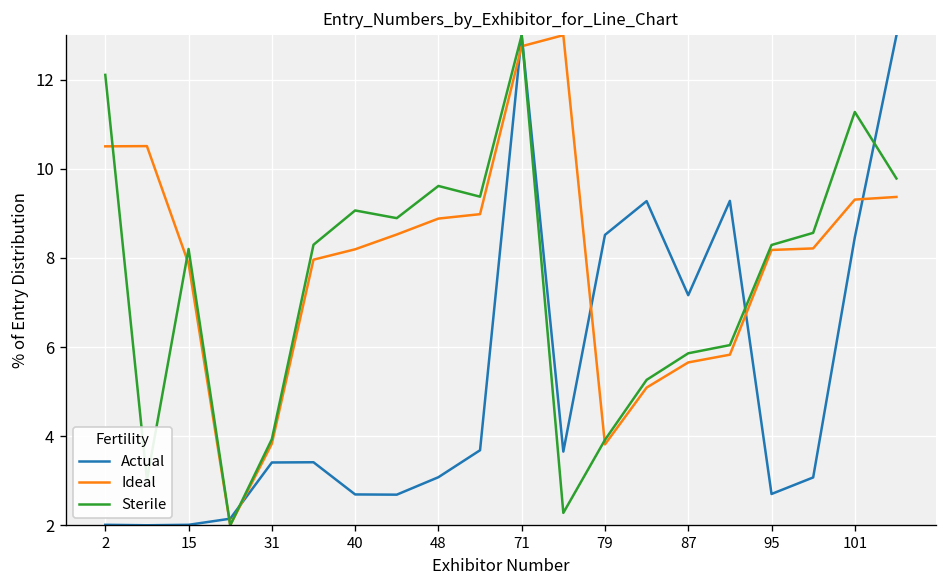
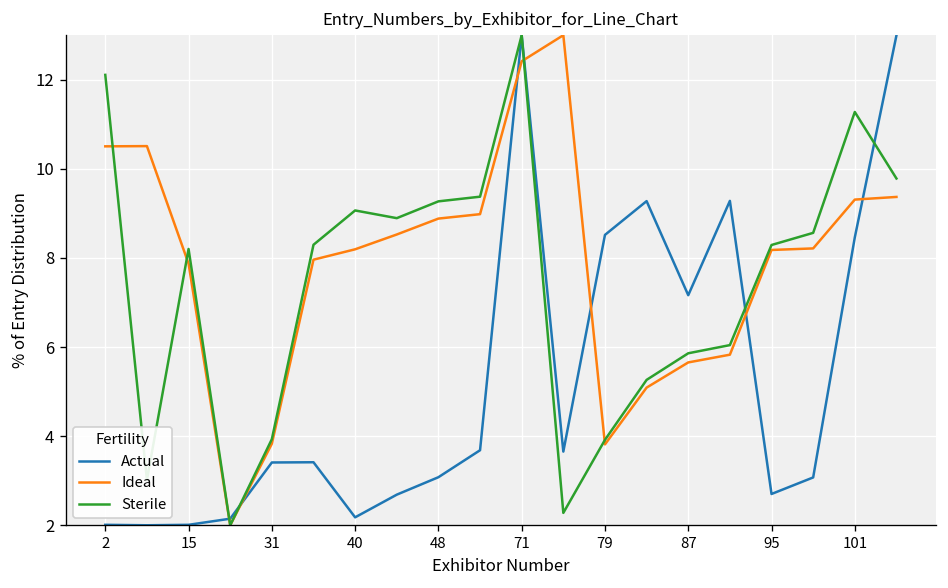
Actual, 40: 2.7 -> 2.2
Sterile, 48: 9.6 -> 9.3
Ideal, 71: 12.8 -> 12.4
